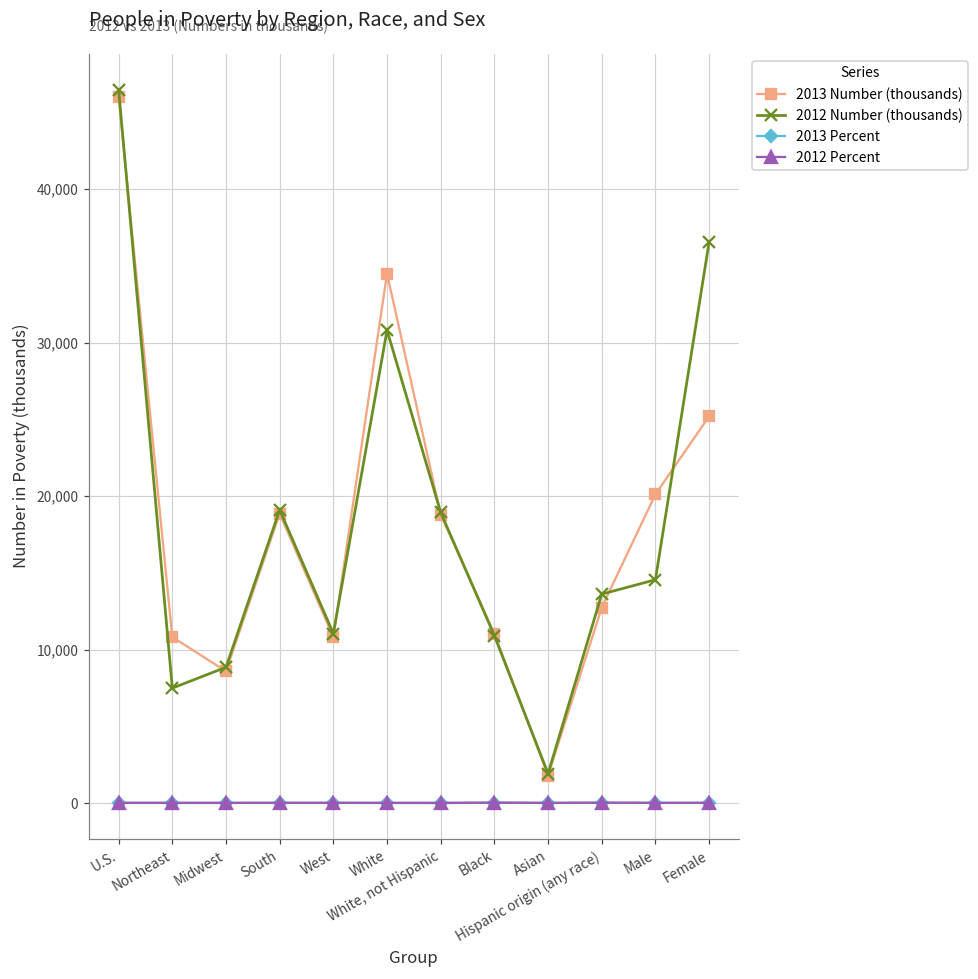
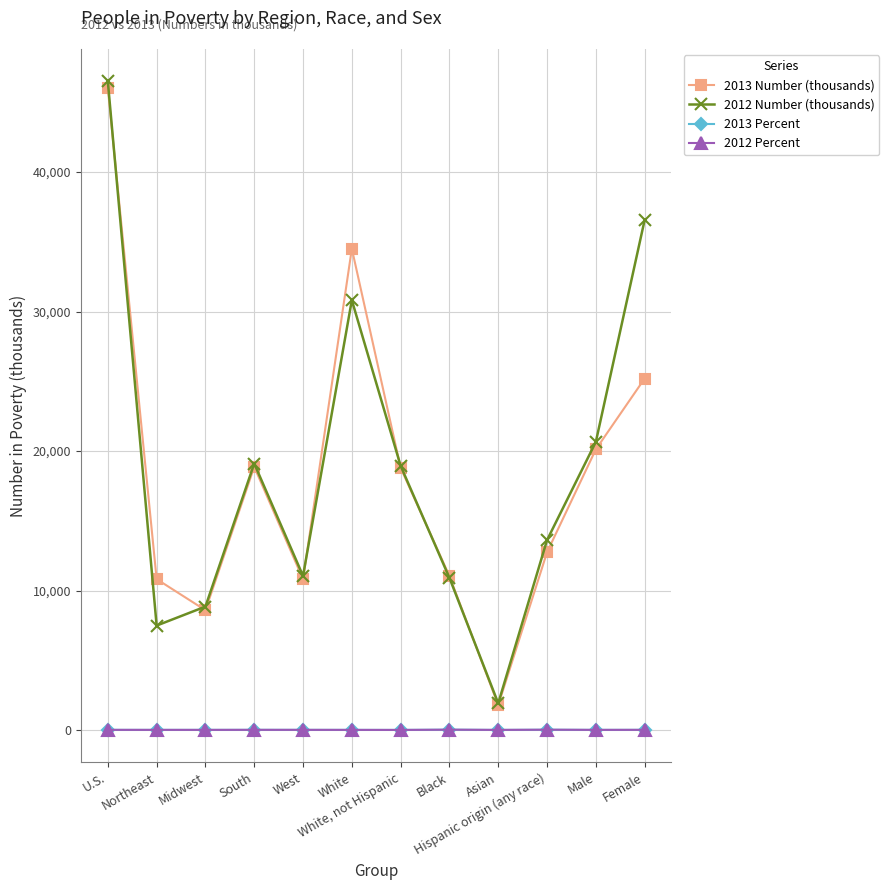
2012 Number (thousands), Male: 14,600 -> 20,700
